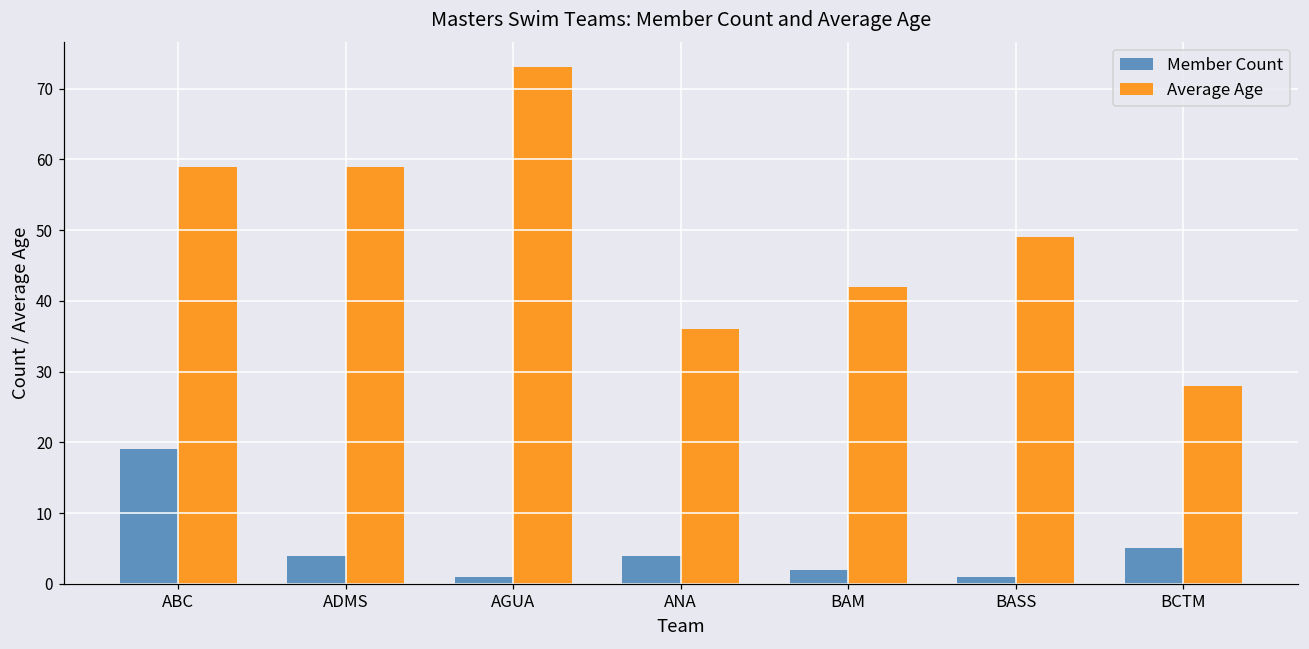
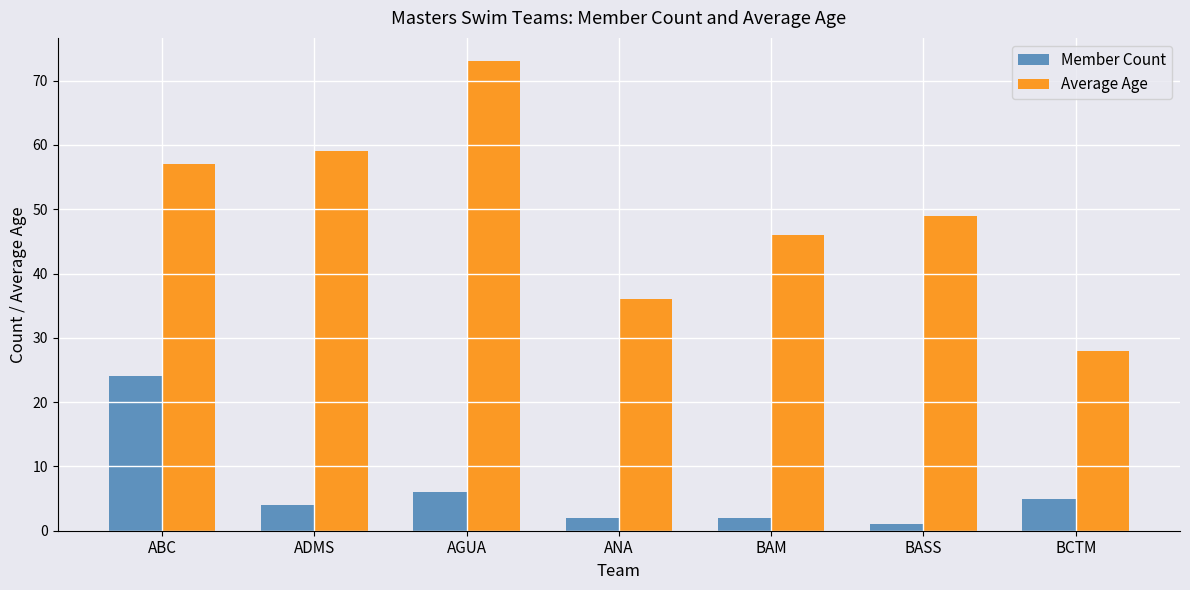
Member Count, ABC: 19 -> 24
Average Age, ABC: 59 -> 57
Member Count, AGUA: 1 -> 6
Member Count, ANA: 4 -> 2
Average Age, BAM: 42 -> 46
